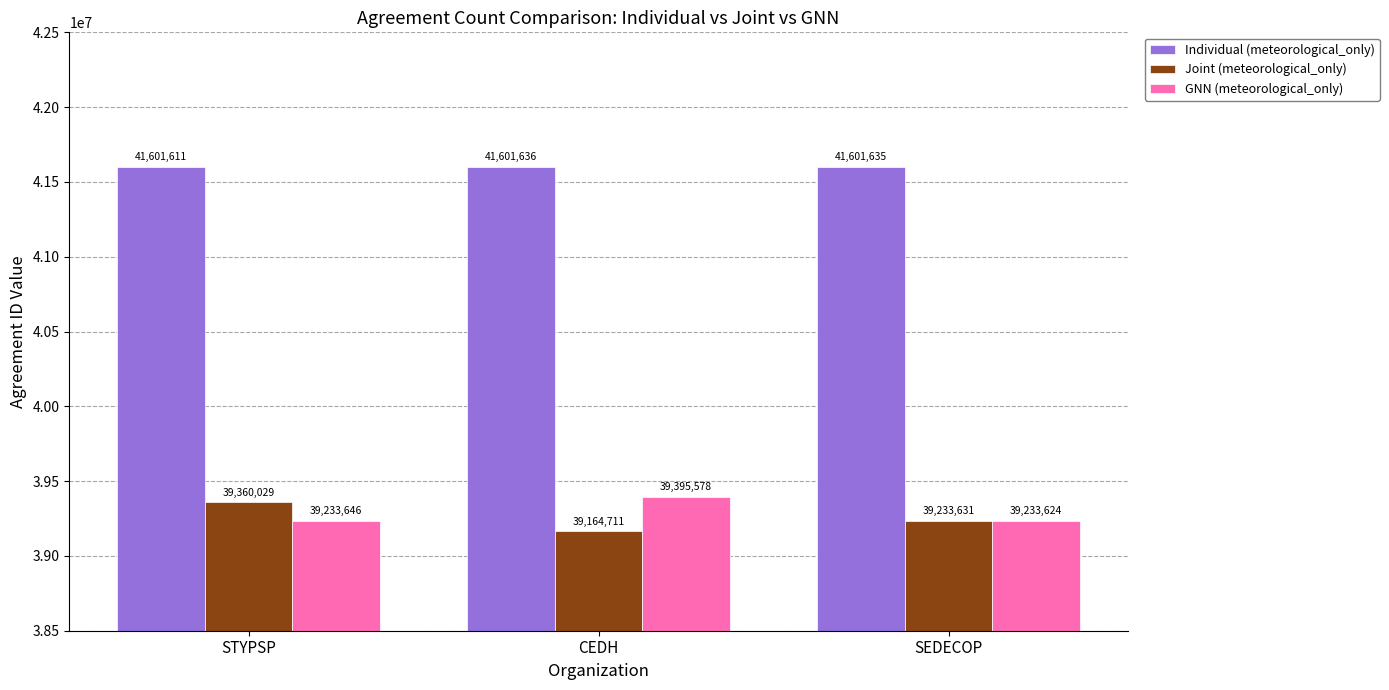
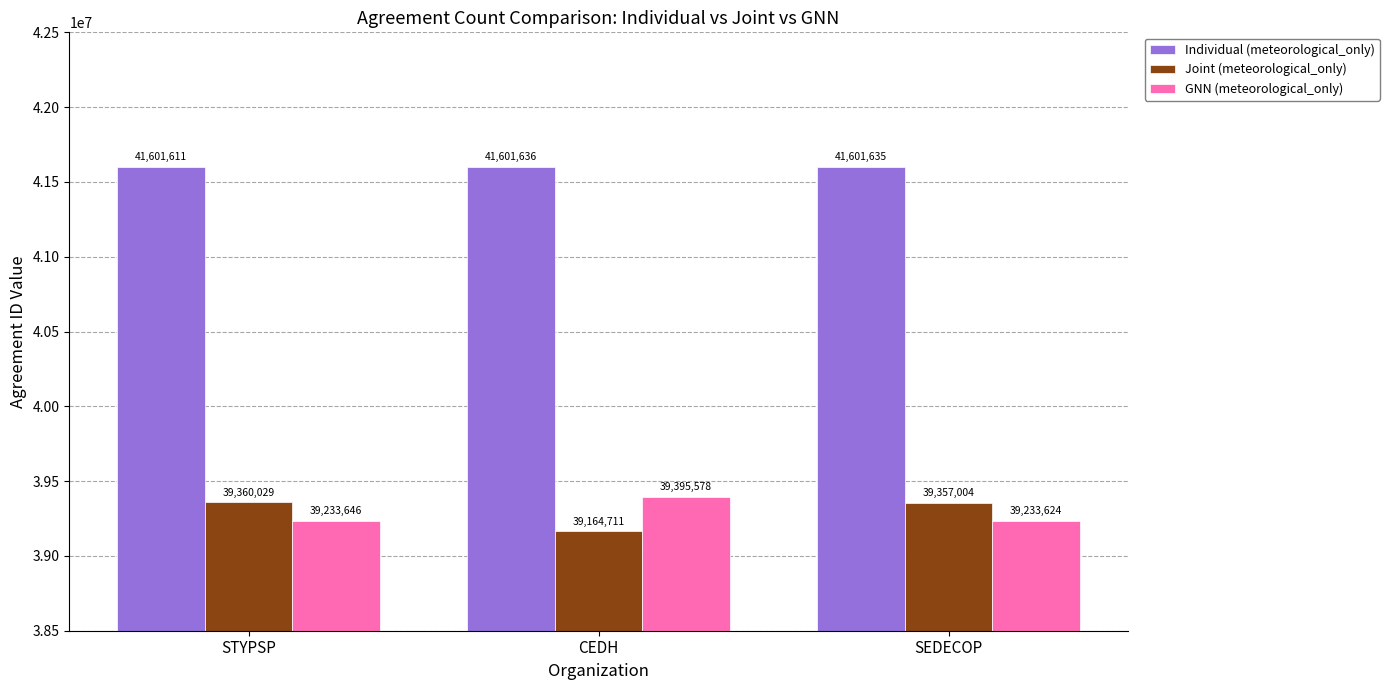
Joint (meteorological_only), SEDECOP: 39,233,631 -> 39,357,004
